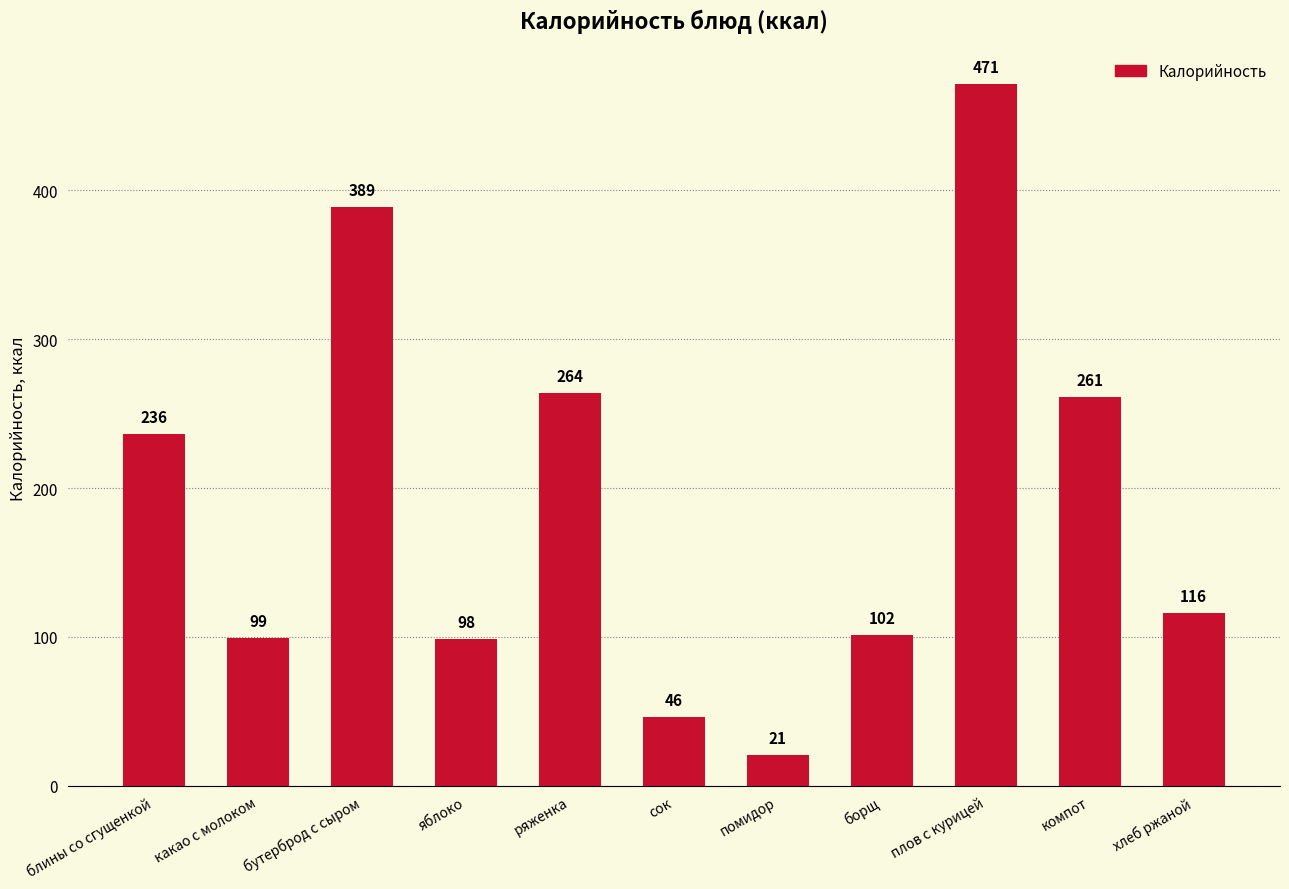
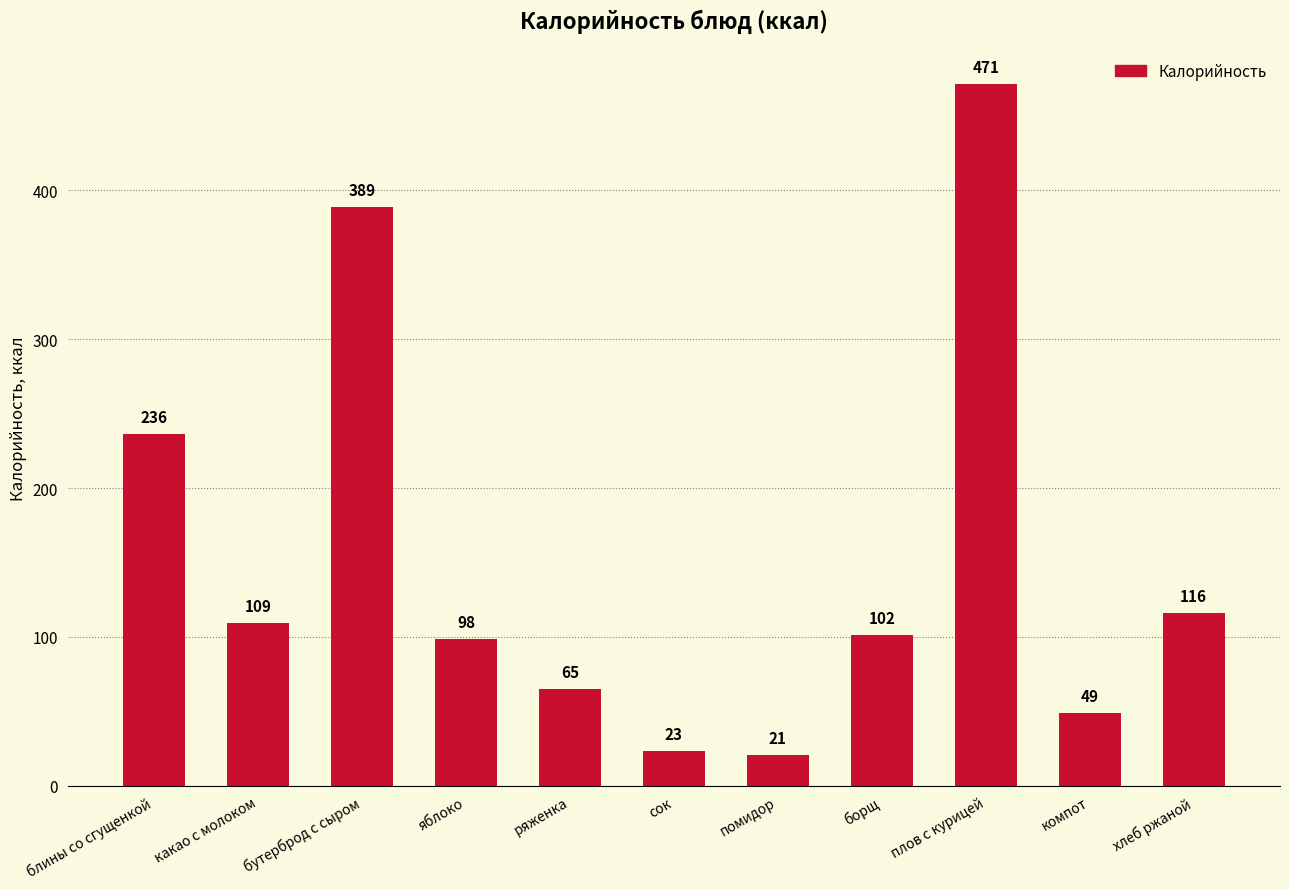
какао с молоком: 99 -> 109
ряженка: 264 -> 65
сок: 46 -> 23
компот: 261 -> 49
